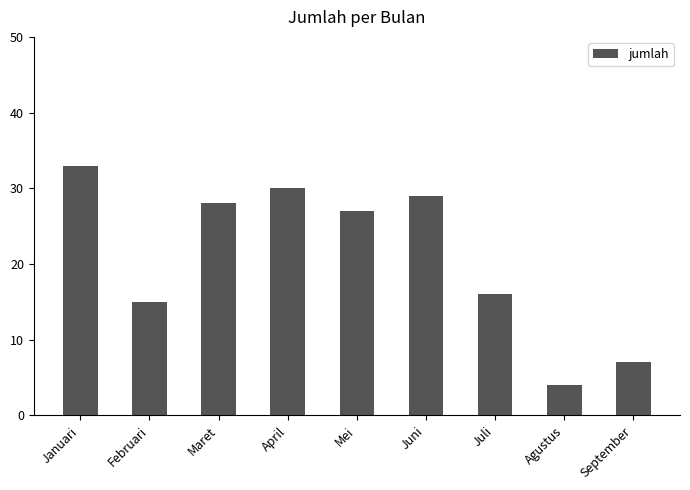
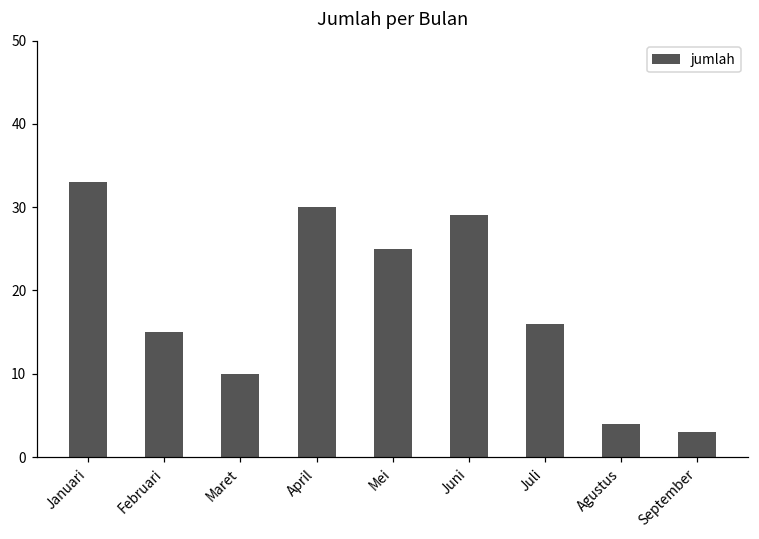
Maret: 28 -> 10
Mei: 27 -> 25
September: 7 -> 3
